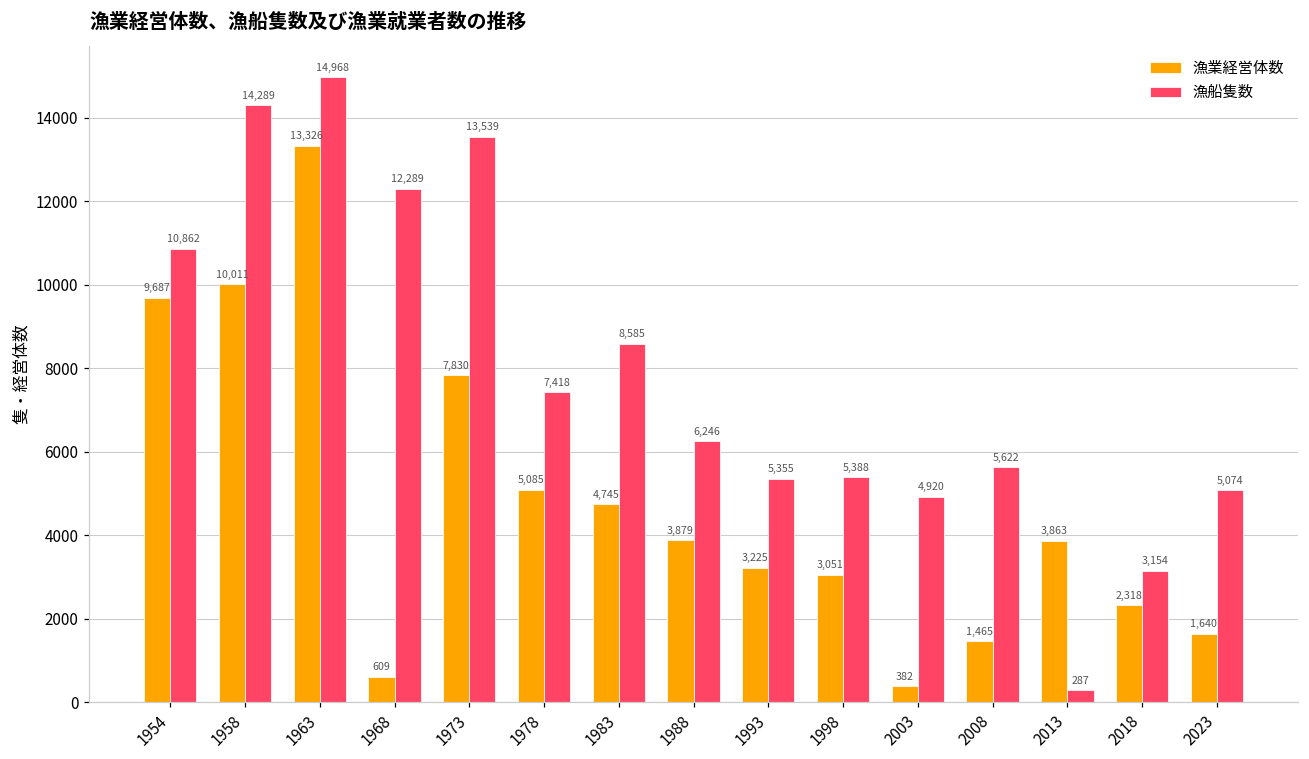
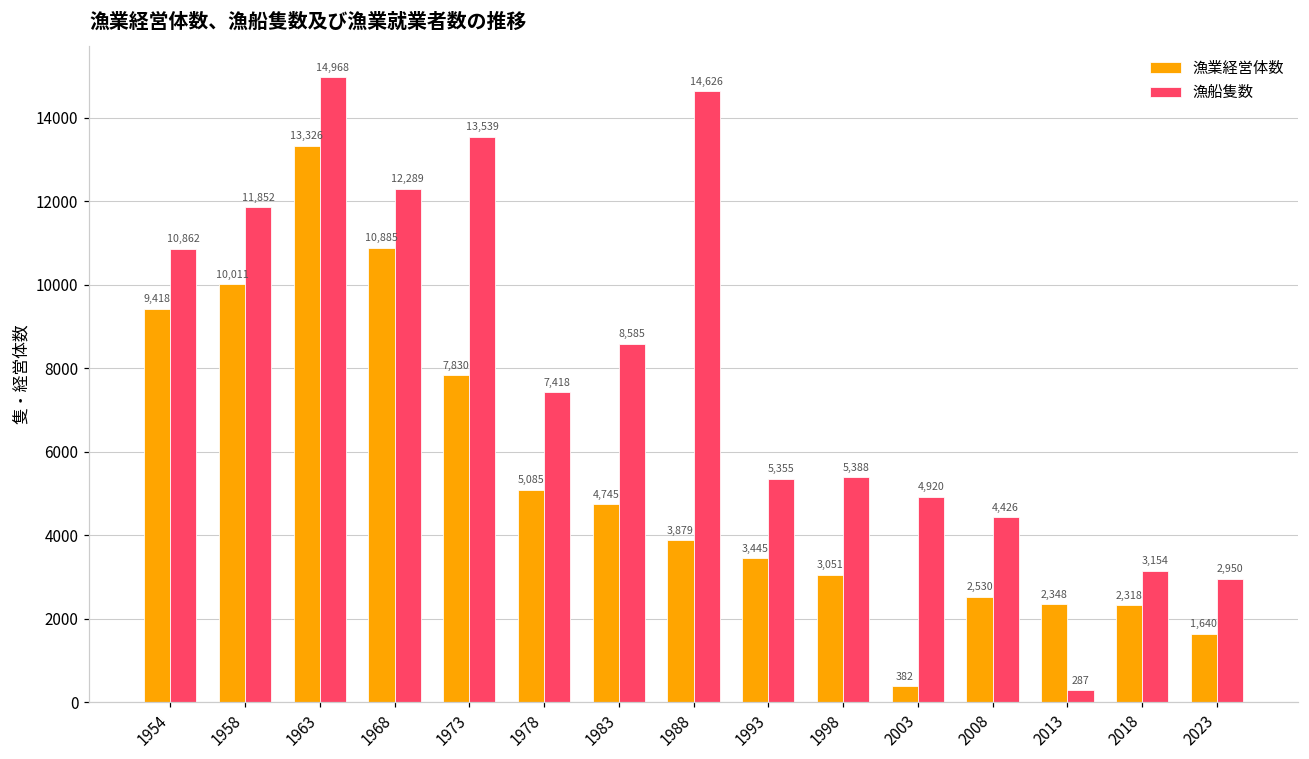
漁業経営体数, 1954: 9,687 -> 9,418
漁船隻数, 1958: 14,289 -> 11,852
漁業経営体数, 1968: 609 -> 10,885
漁船隻数, 1988: 6,246 -> 14,626
漁業経営体数, 1993: 3,225 -> 3,445
漁業経営体数, 2008: 1,465 -> 2,530
漁船隻数, 2008: 5,622 -> 4,426
漁業経営体数, 2013: 3,863 -> 2,348
漁船隻数, 2023: 5,074 -> 2,950
